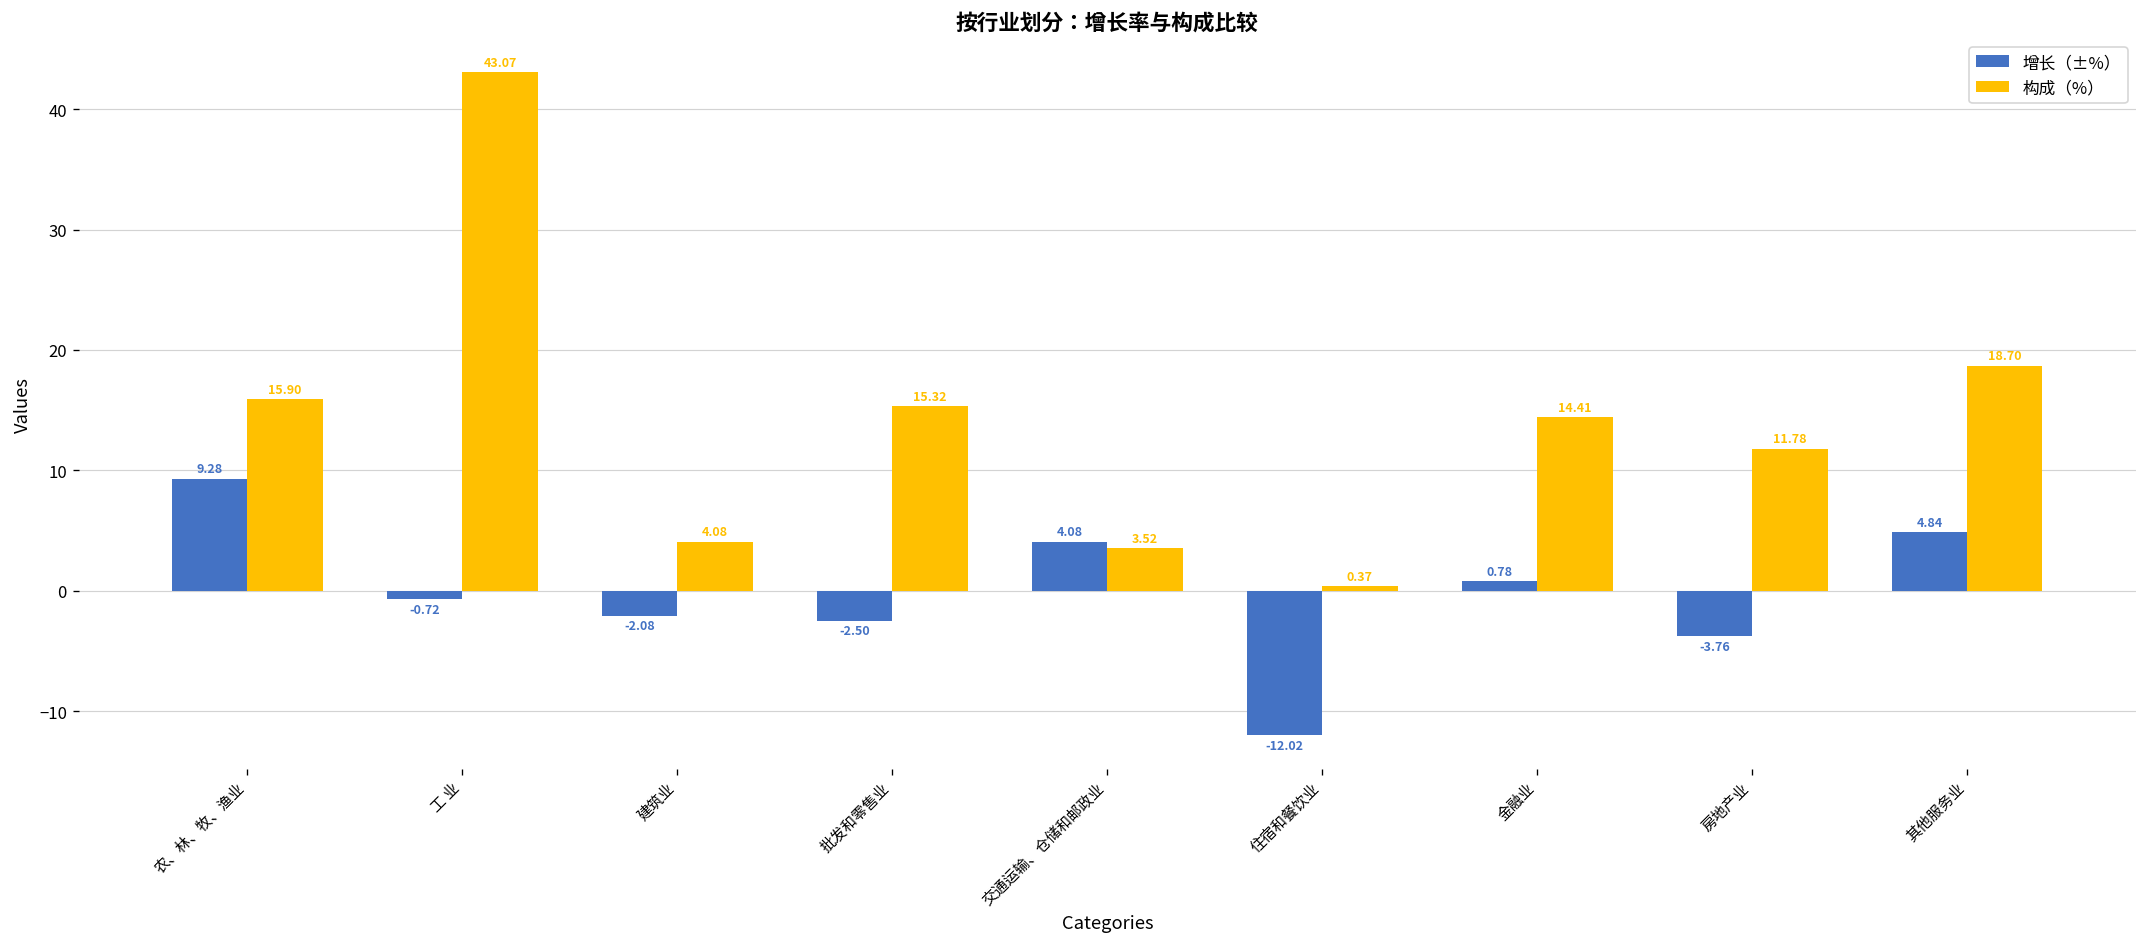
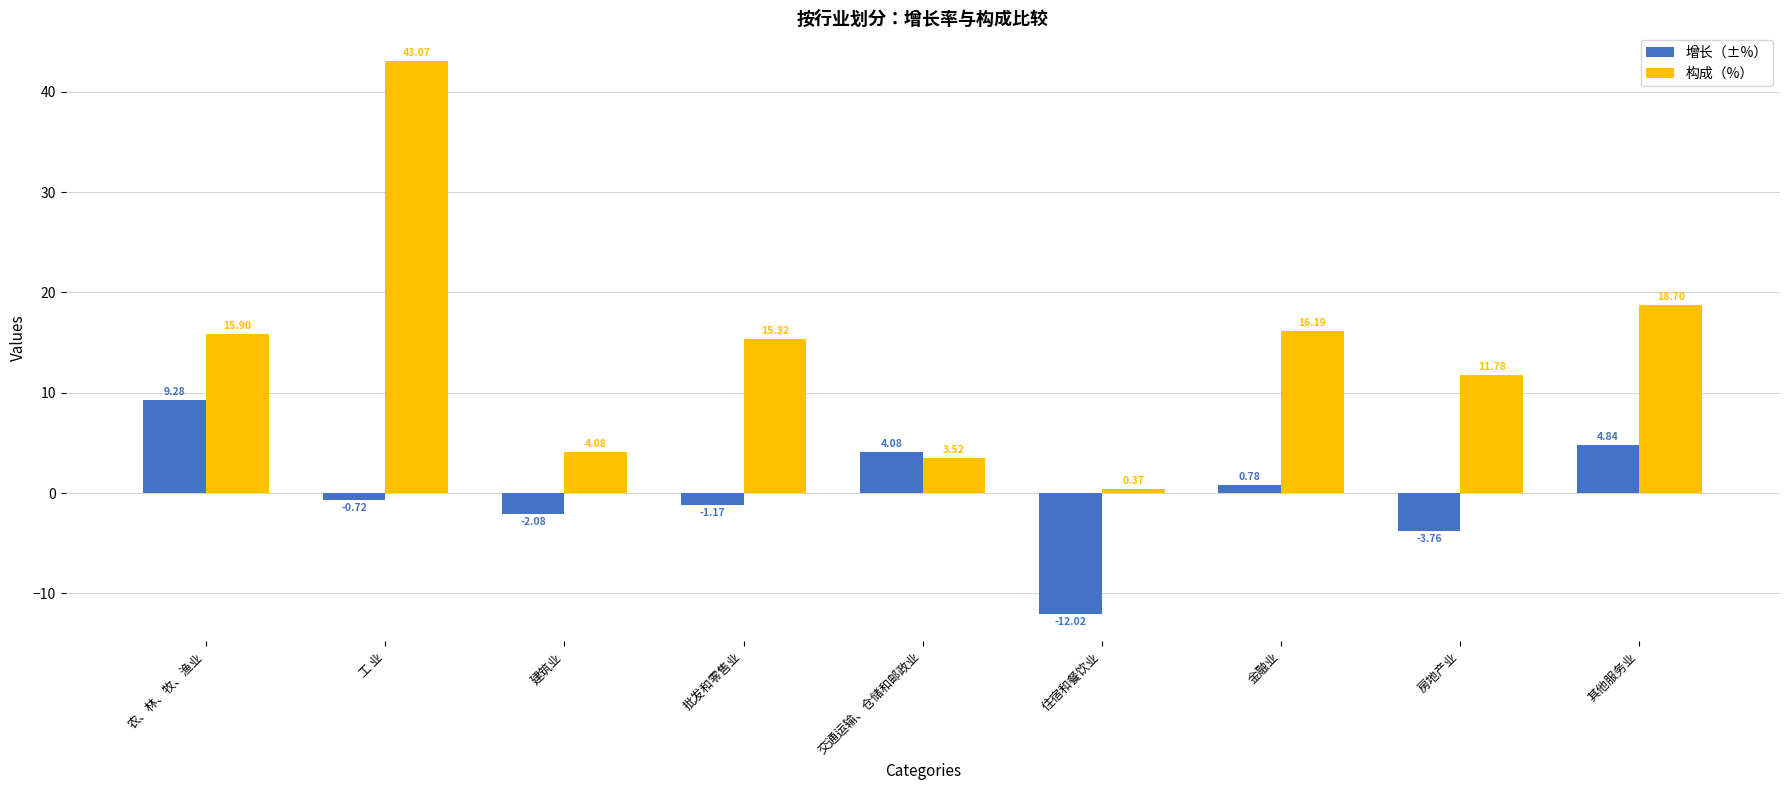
增长（±%）, 批发和零售业: -2.50 -> -1.17
构成（%）, 金融业: 14.41 -> 16.19
